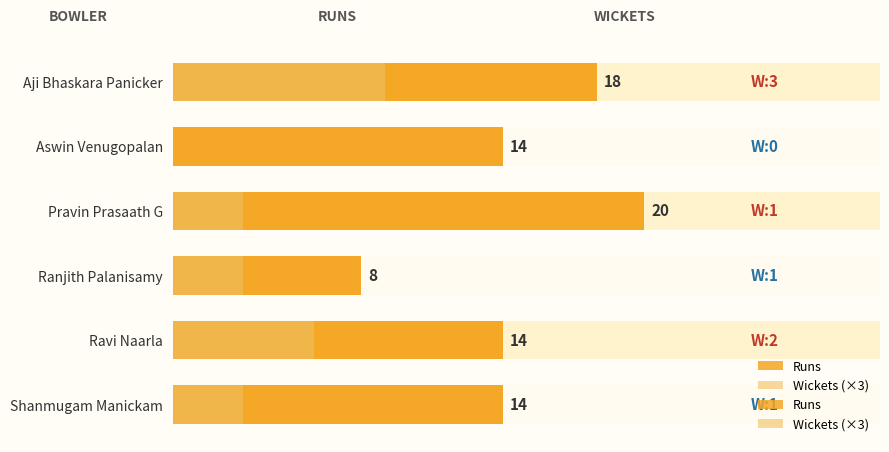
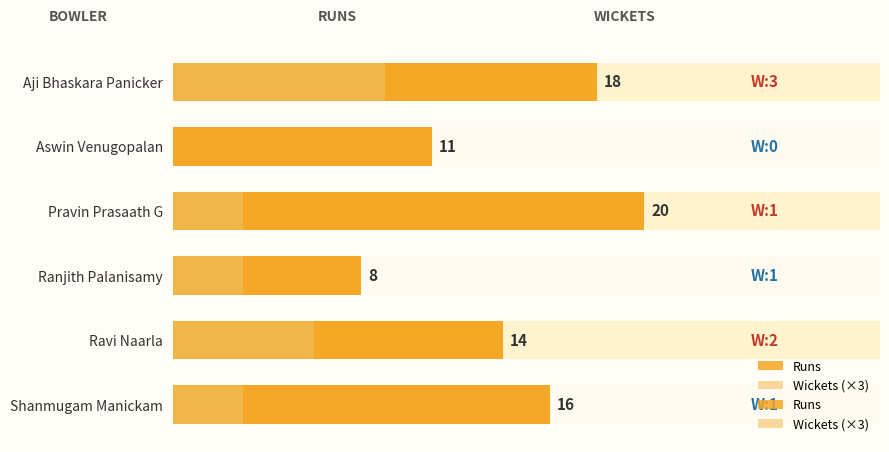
Runs, Aswin Venugopalan: 14 -> 11
Runs, Shanmugam Manickam: 14 -> 16
